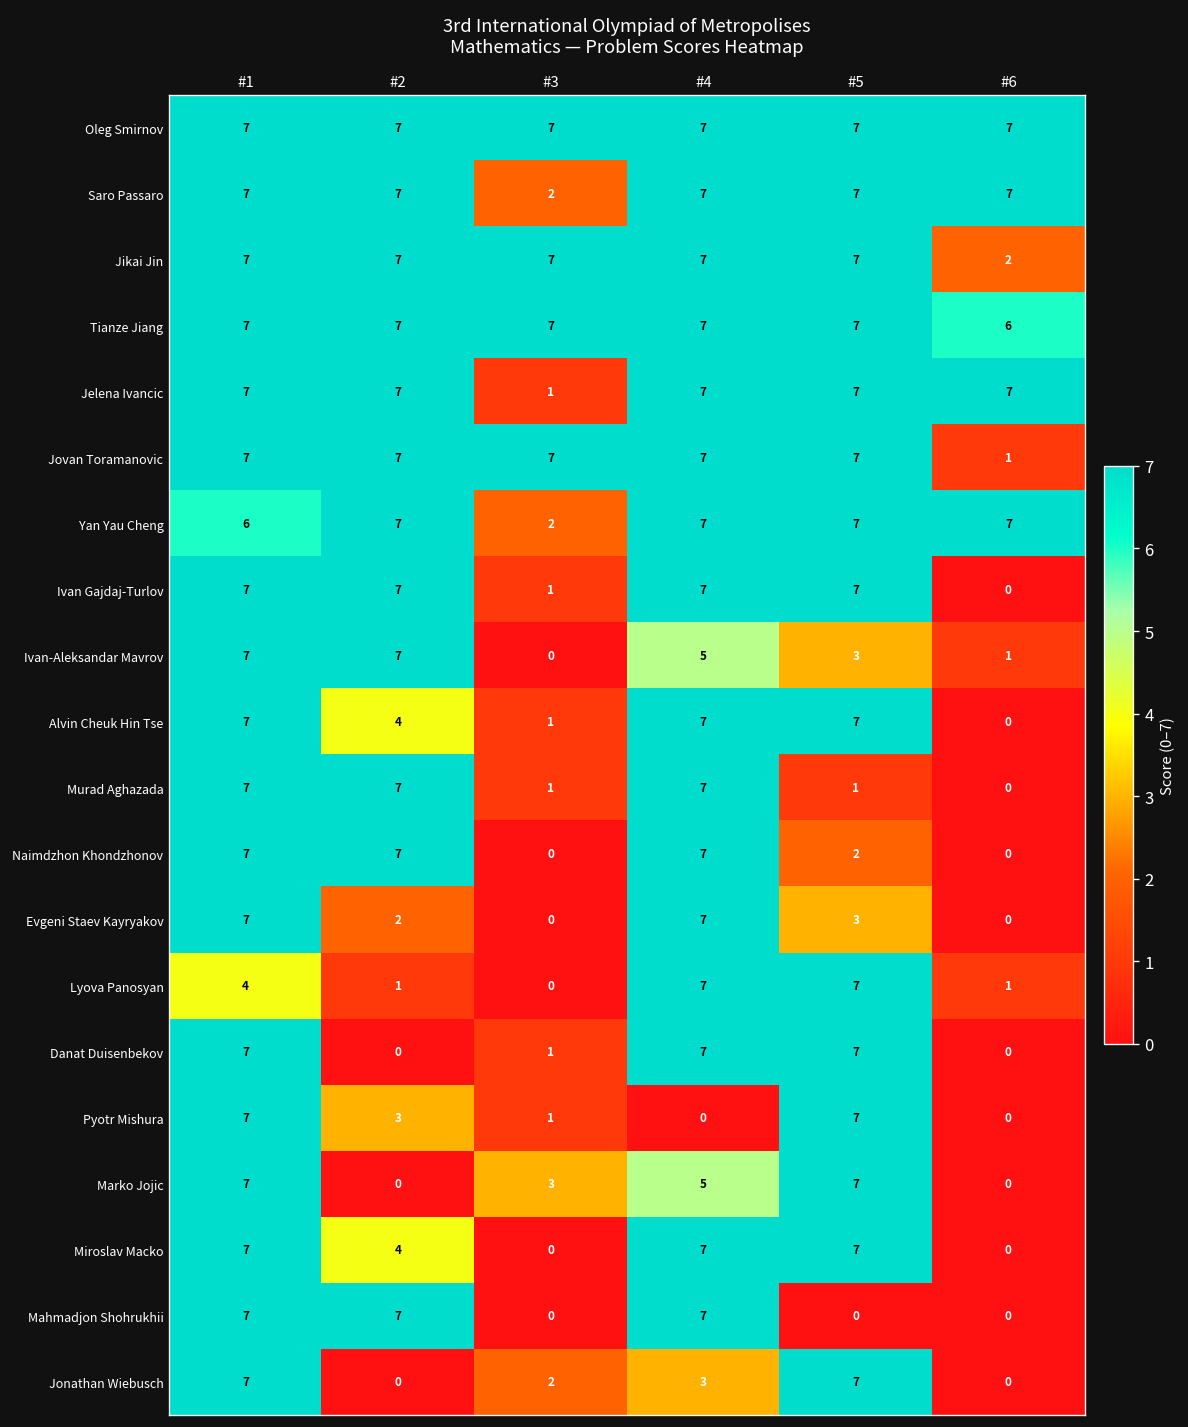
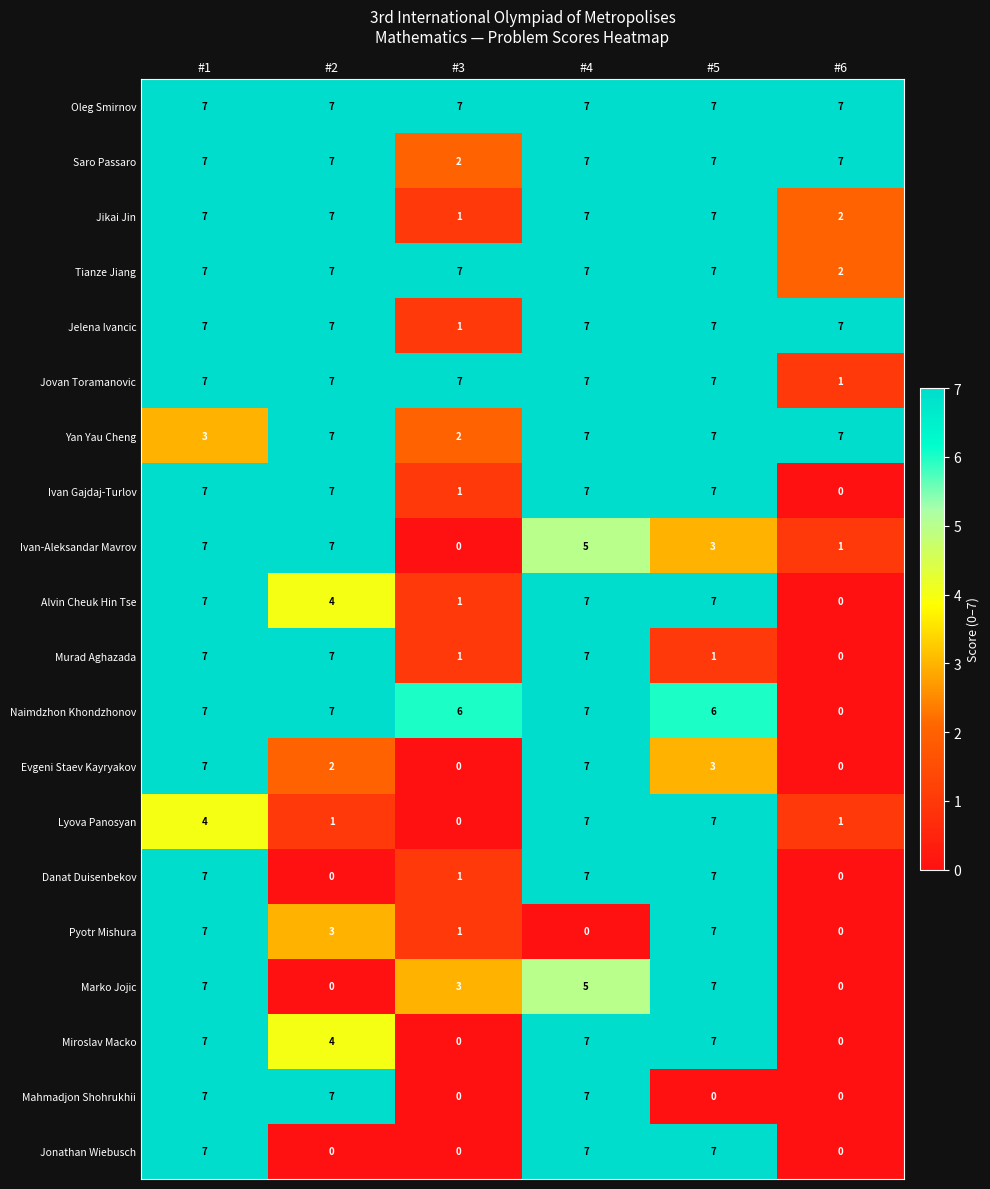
Jikai Jin, #3: 7 -> 1
Tianze Jiang, #6: 6 -> 2
Yan Yau Cheng, #1: 6 -> 3
Naimdzhon Khondzhonov, #3: 0 -> 6
Naimdzhon Khondzhonov, #5: 2 -> 6
Jonathan Wiebusch, #3: 2 -> 0
Jonathan Wiebusch, #4: 3 -> 7
